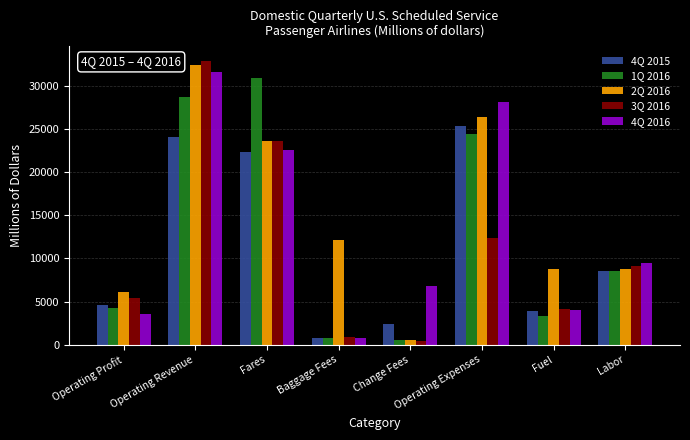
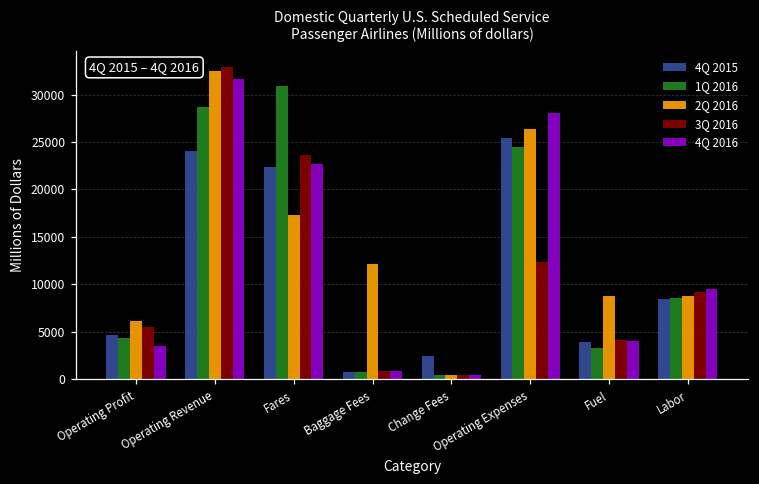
2Q 2016, Fares: 24000 -> 17000
4Q 2016, Change Fees: 7000 -> 0
